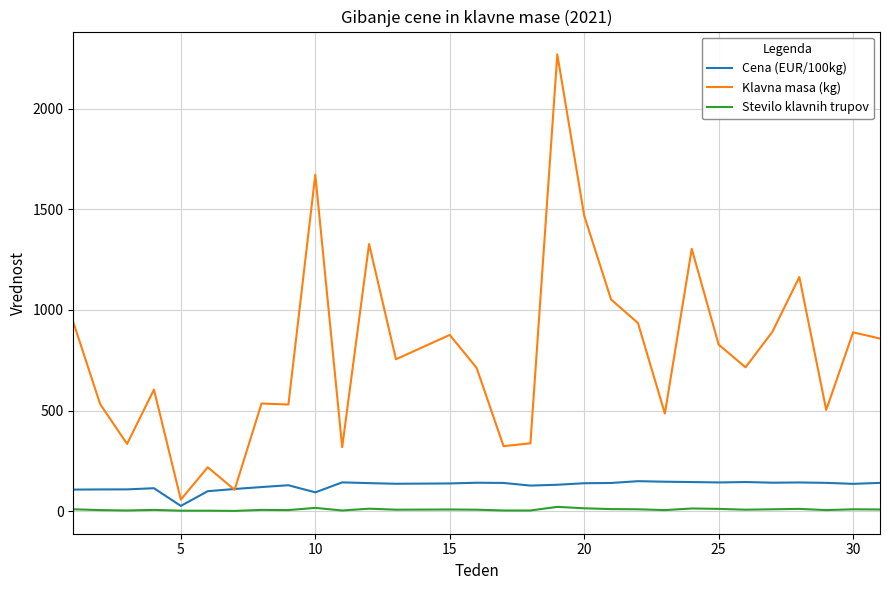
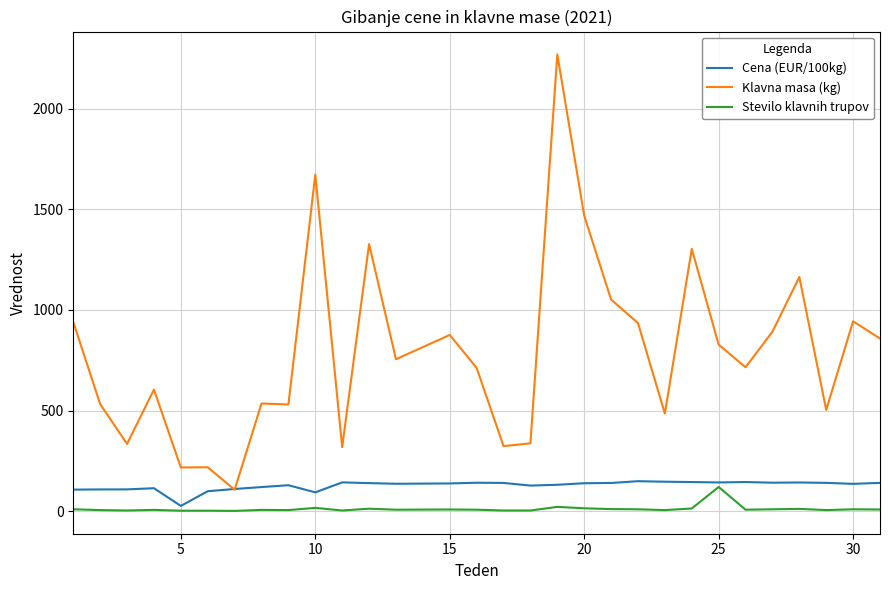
Klavna masa (kg), 5: 60 -> 220
Stevilo klavnih trupov, 25: 10 -> 120
Klavna masa (kg), 30: 890 -> 940
